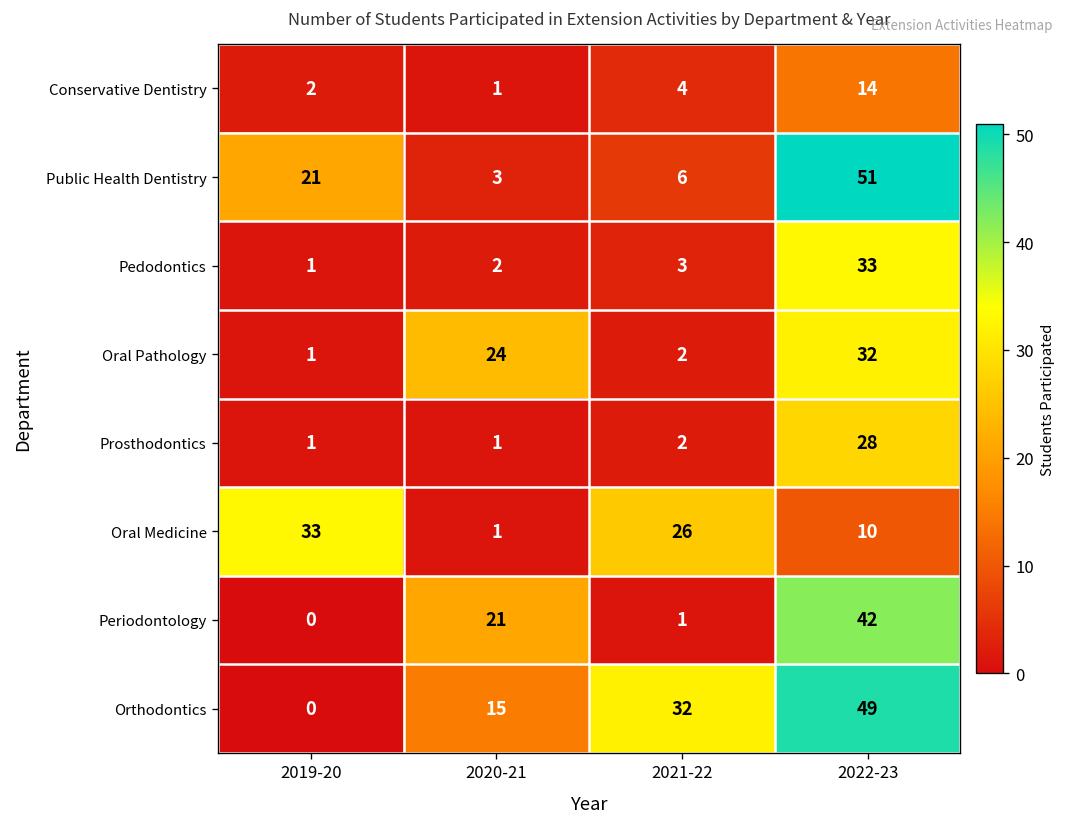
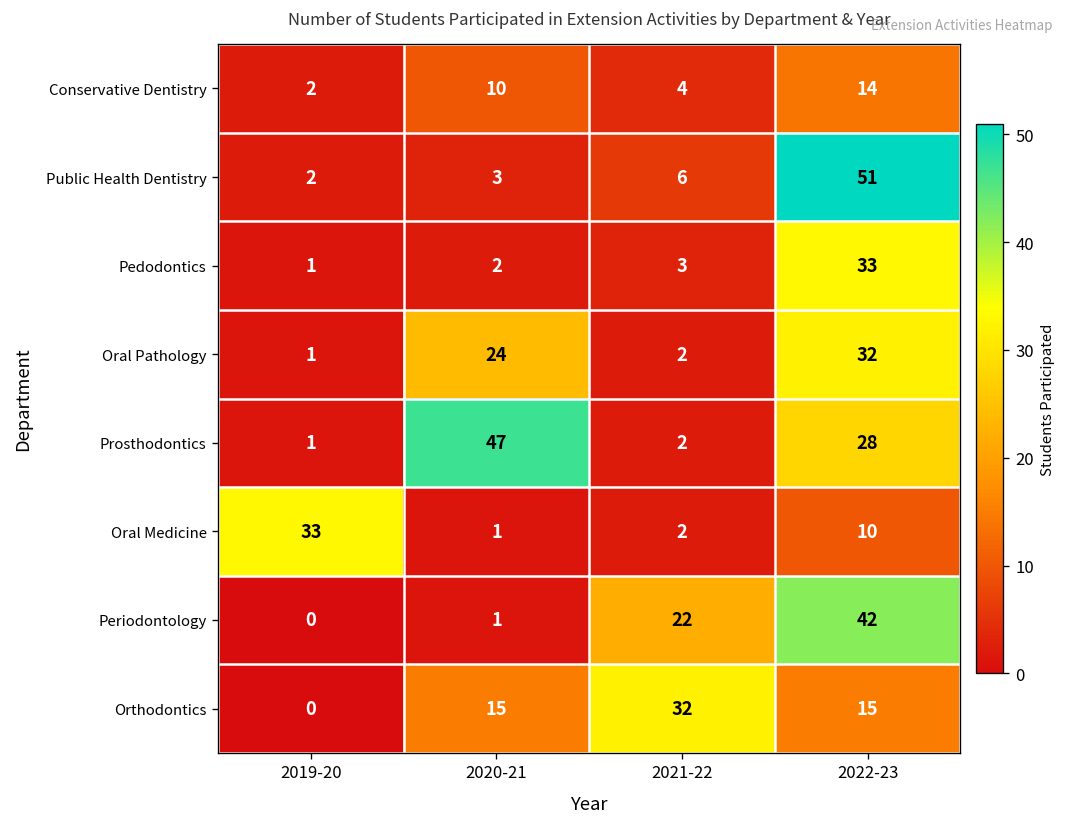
Conservative Dentistry, 2020-21: 1 -> 10
Public Health Dentistry, 2019-20: 21 -> 2
Prosthodontics, 2020-21: 1 -> 47
Oral Medicine, 2021-22: 26 -> 2
Periodontology, 2020-21: 21 -> 1
Periodontology, 2021-22: 1 -> 22
Orthodontics, 2022-23: 49 -> 15
